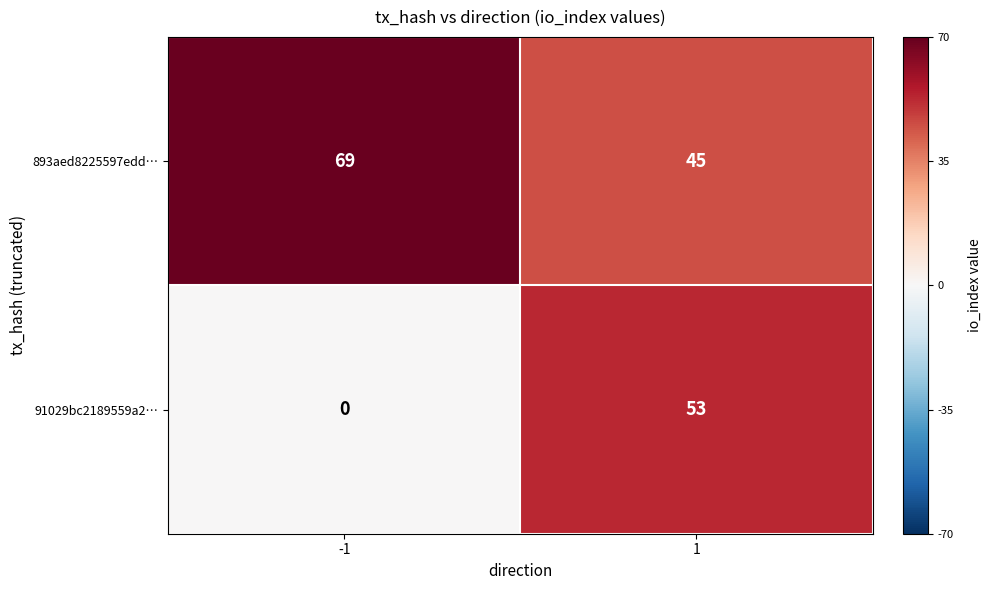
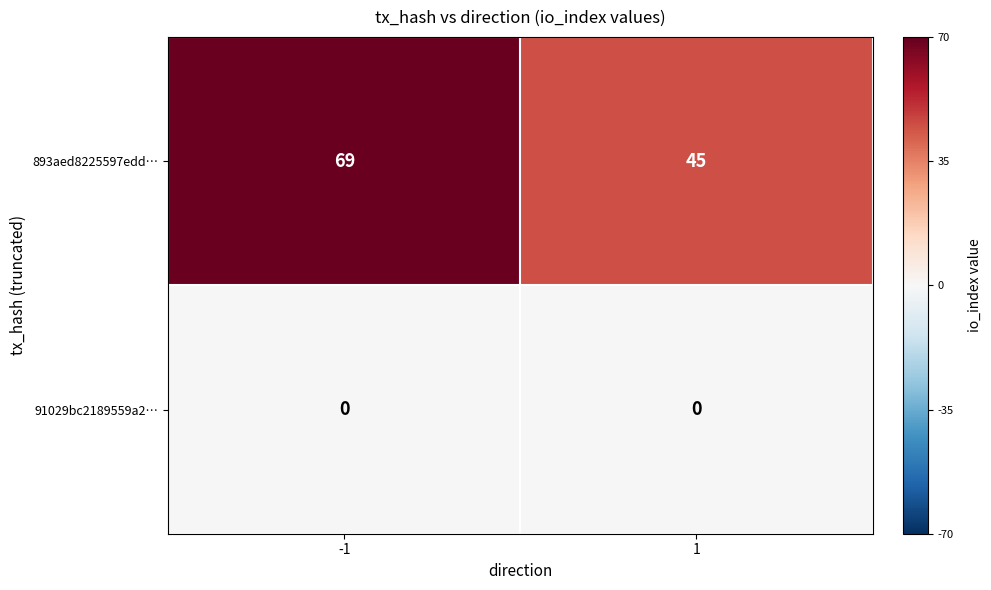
91029bc2189559a2…, 1: 53 -> 0
